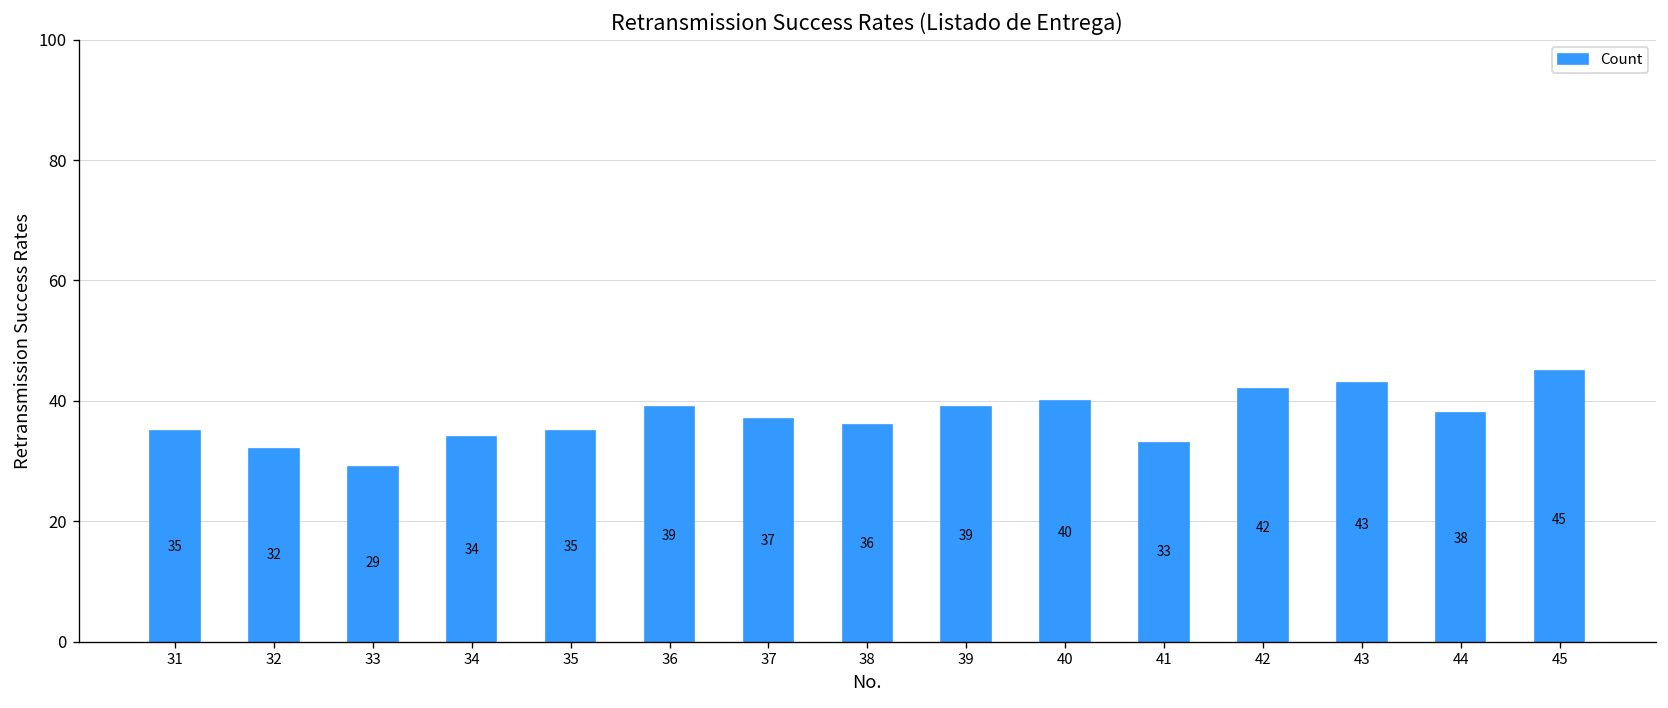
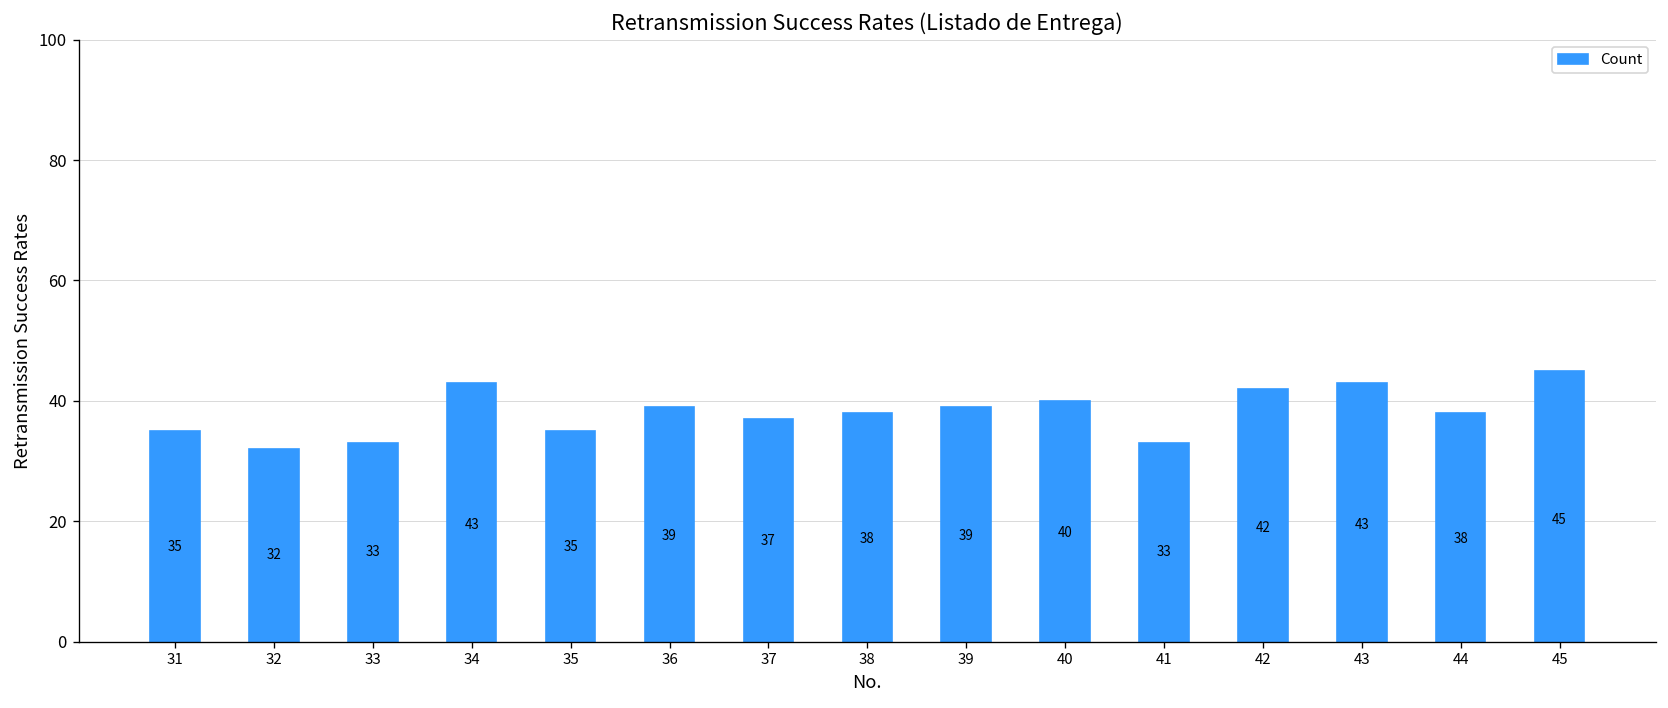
33: 29 -> 33
34: 34 -> 43
38: 36 -> 38
